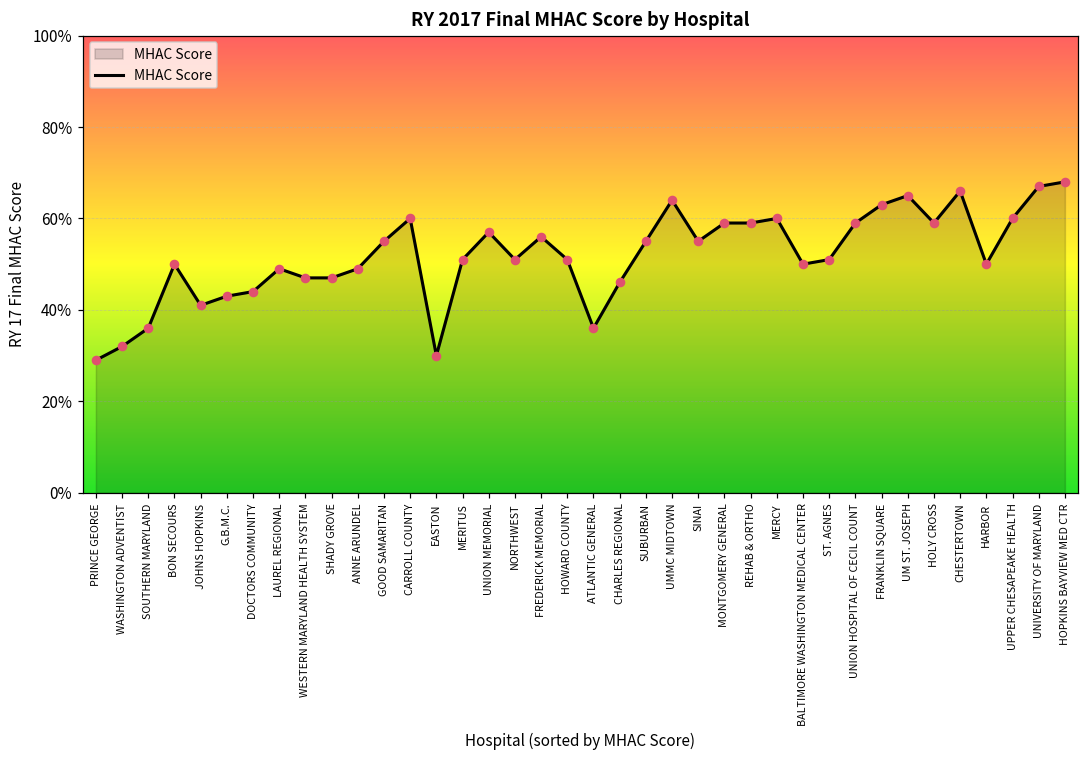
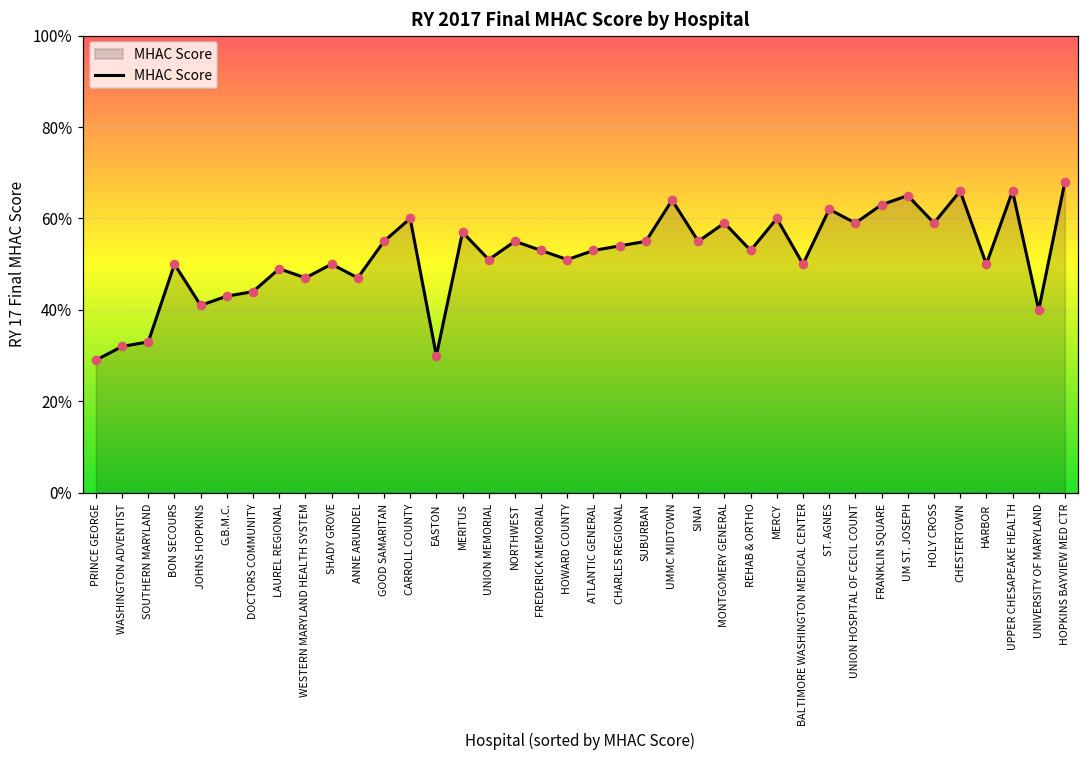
SOUTHERN MARYLAND: 36% -> 33%
SHADY GROVE: 47% -> 50%
ANNE ARUNDEL: 49% -> 47%
MERITUS: 51% -> 57%
UNION MEMORIAL: 57% -> 51%
NORTHWEST: 51% -> 55%
FREDERICK MEMORIAL: 56% -> 53%
ATLANTIC GENERAL: 36% -> 53%
CHARLES REGIONAL: 46% -> 54%
REHAB & ORTHO: 59% -> 53%
ST. AGNES: 51% -> 62%
UPPER CHESAPEAKE HEALTH: 60% -> 66%
UNIVERSITY OF MARYLAND: 67% -> 40%
